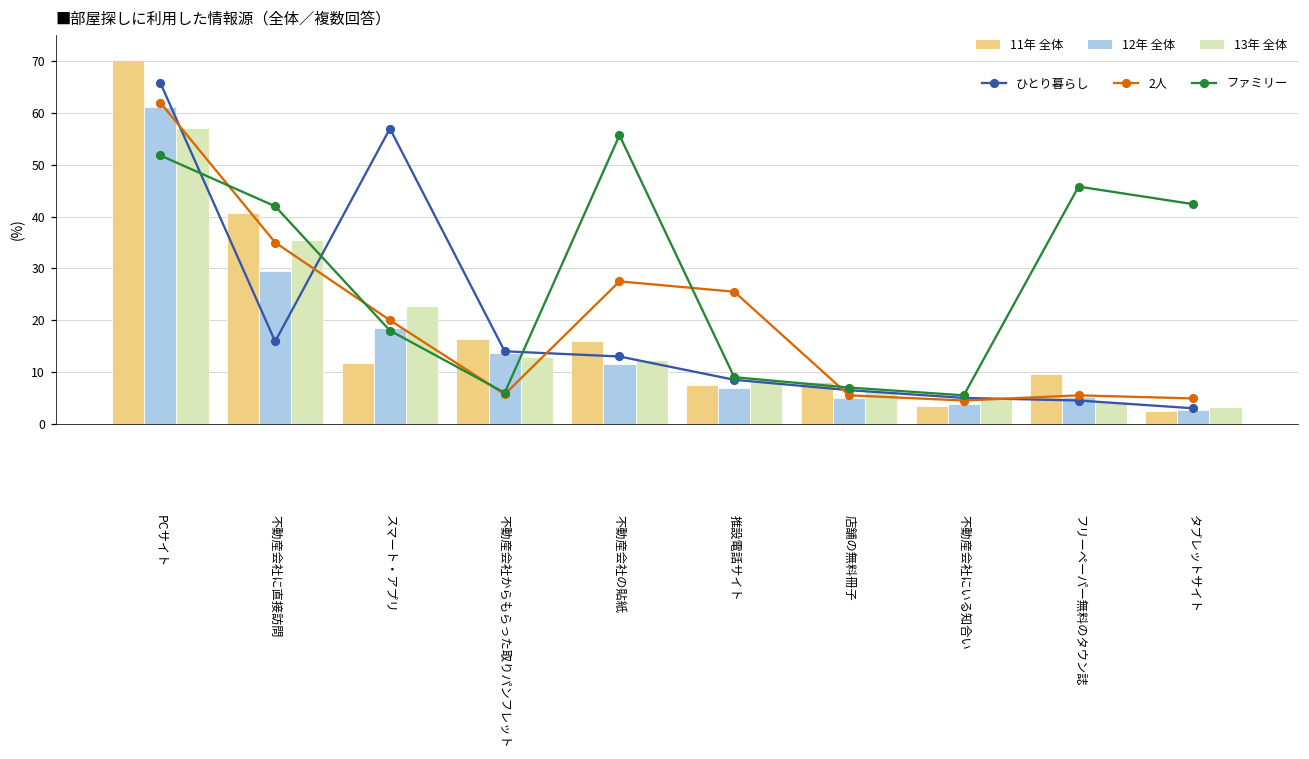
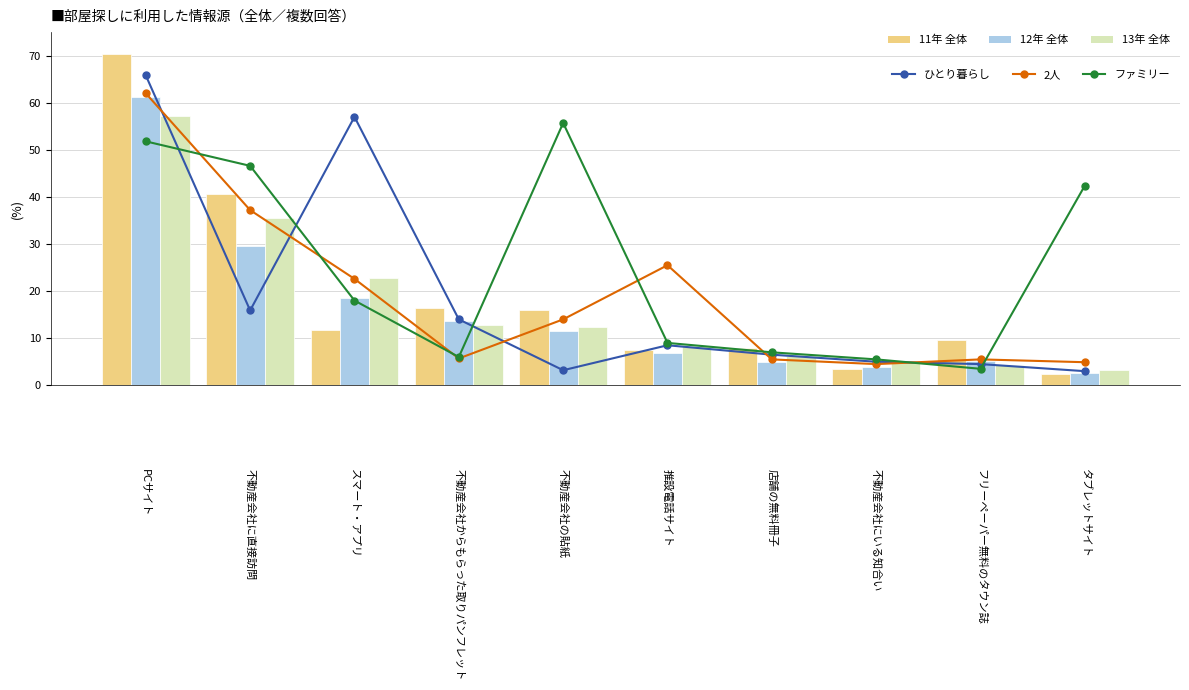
2人, 不動産会社に直接訪問: 35 -> 37
ファミリー, 不動産会社に直接訪問: 42 -> 47
2人, スマート・アプリ: 20 -> 23
ひとり暮らし, 不動産会社の貼紙: 13 -> 3
2人, 不動産会社の貼紙: 28 -> 14
ファミリー, フリーペーパー無料のタウン誌: 46 -> 4
